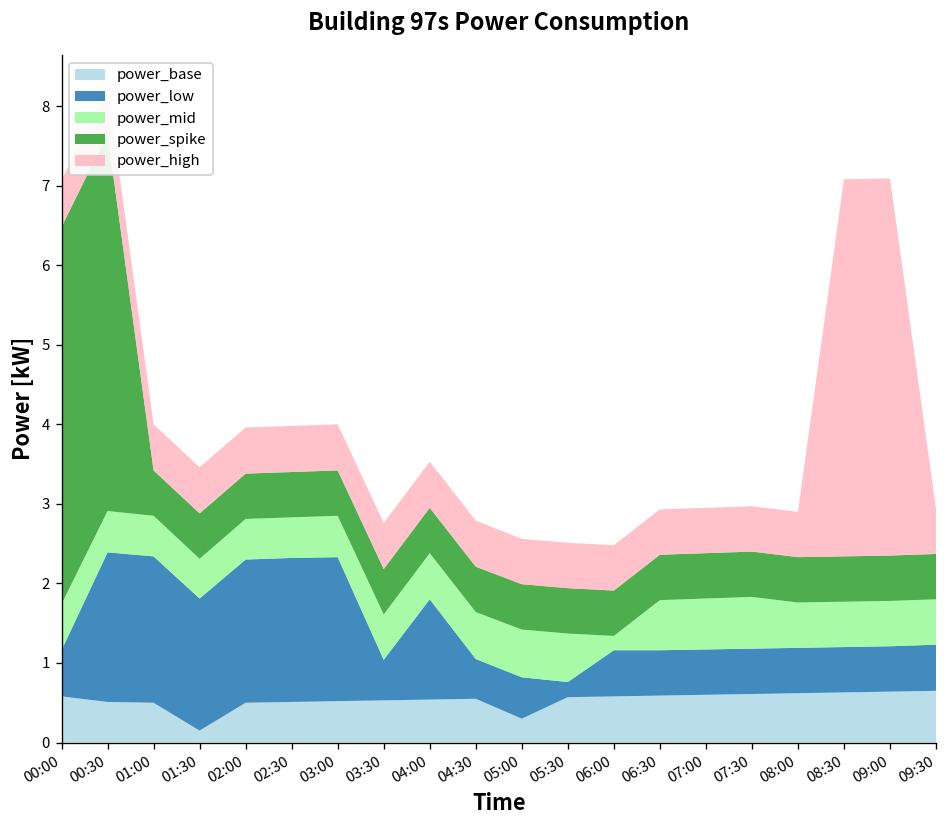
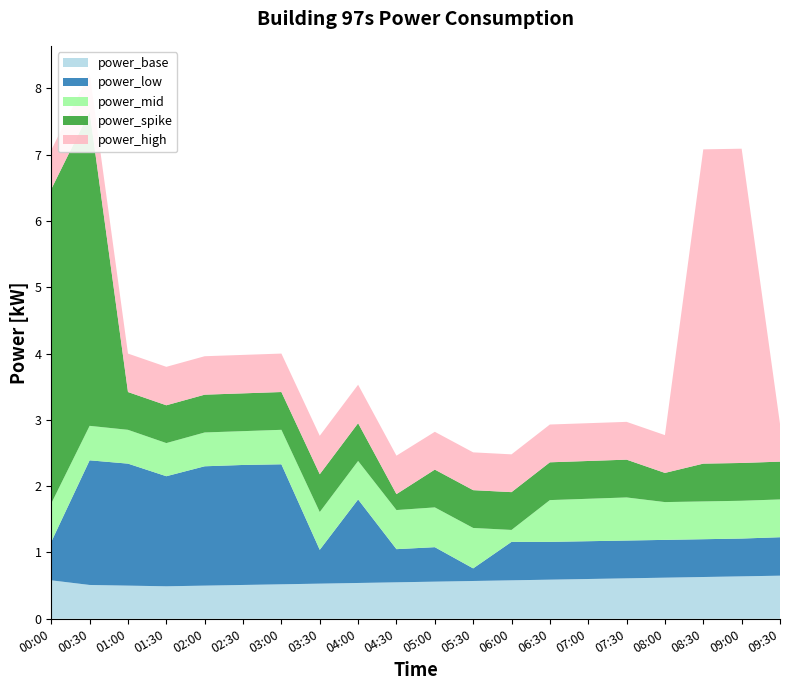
power_base, 01:30: 0.2 -> 0.5
power_spike, 04:30: 0.6 -> 0.2
power_base, 05:00: 0.3 -> 0.6
power_spike, 08:00: 0.6 -> 0.4
